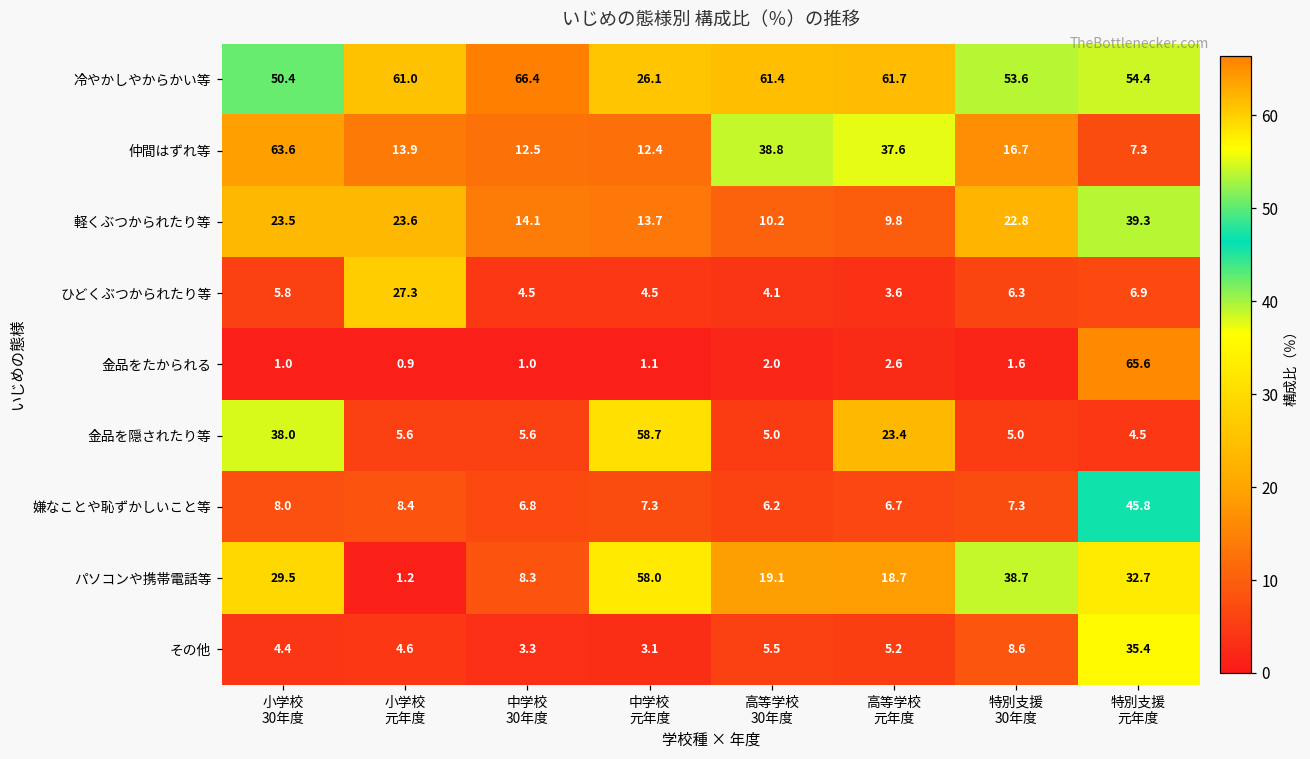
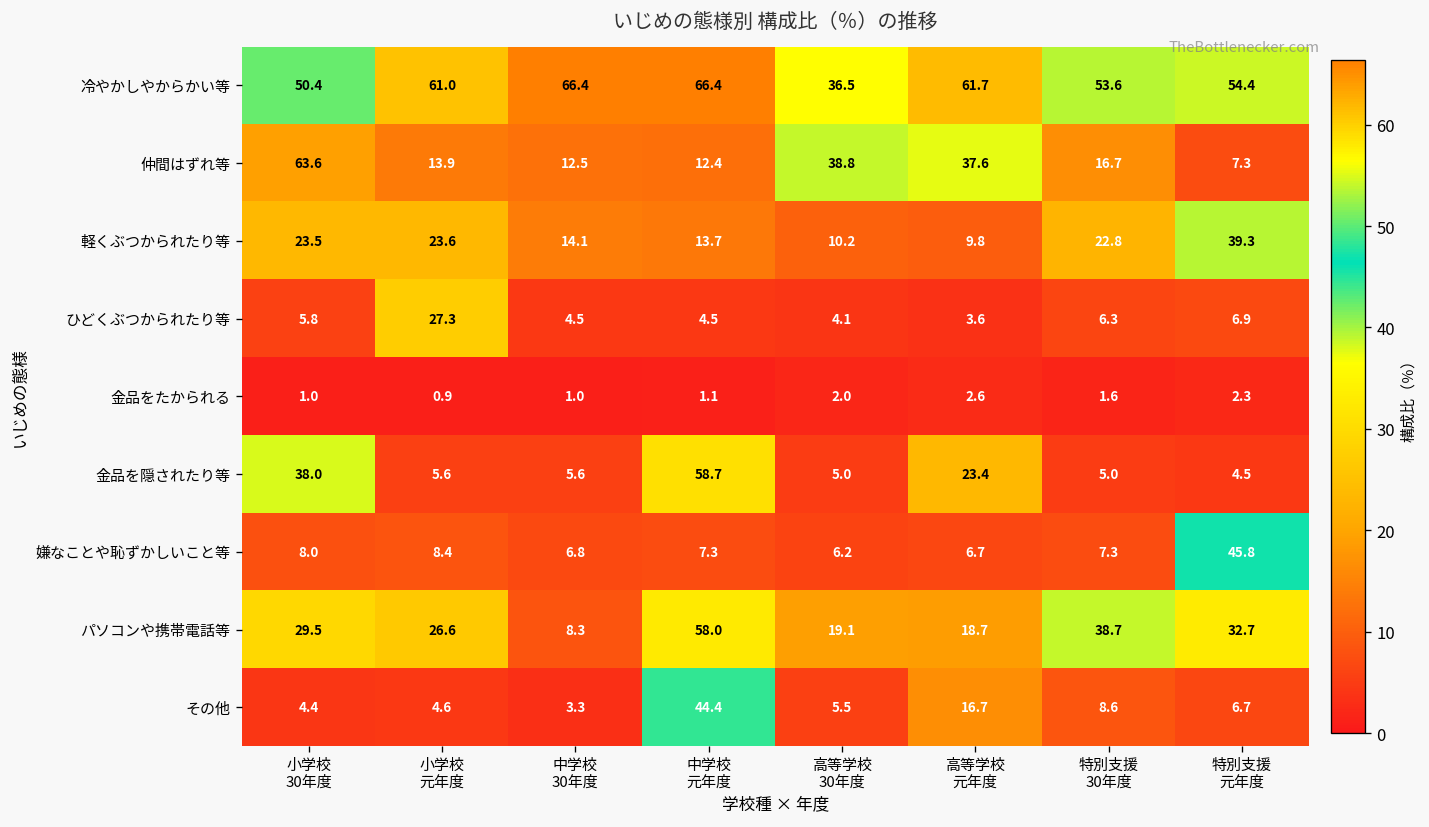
冷やかしやからかい等, 中学校 元年度: 26.1 -> 66.4
冷やかしやからかい等, 高等学校 30年度: 61.4 -> 36.5
金品をたかられる, 特別支援 元年度: 65.6 -> 2.3
パソコンや携帯電話等, 小学校 元年度: 1.2 -> 26.6
その他, 中学校 元年度: 3.1 -> 44.4
その他, 高等学校 元年度: 5.2 -> 16.7
その他, 特別支援 元年度: 35.4 -> 6.7
